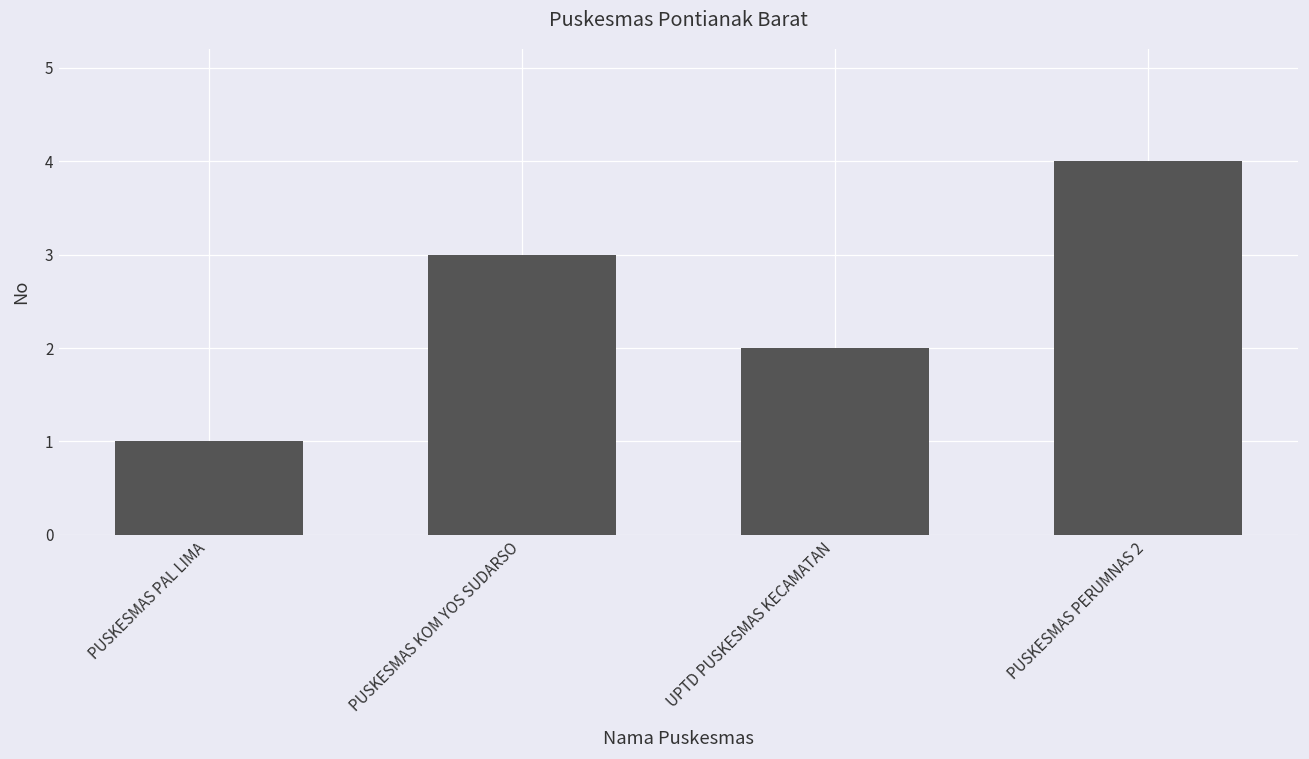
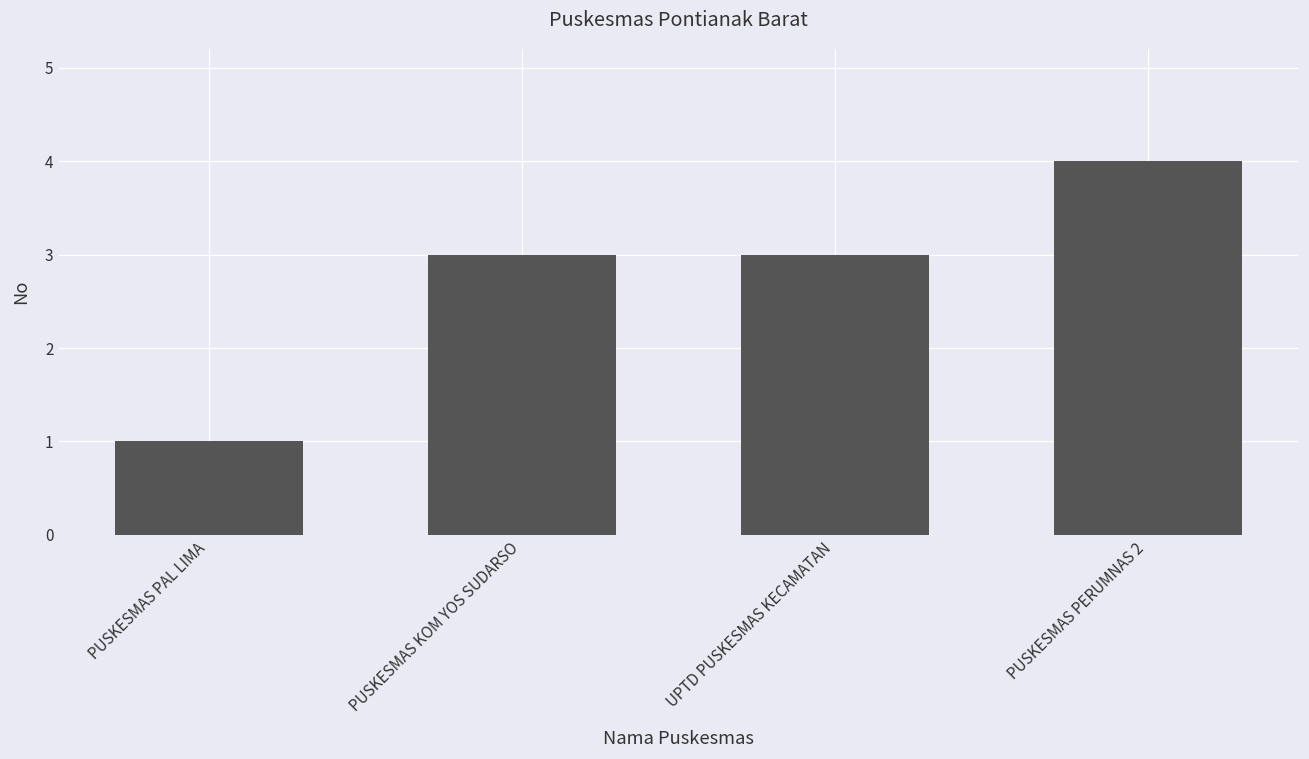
UPTD PUSKESMAS KECAMATAN: 2 -> 3
